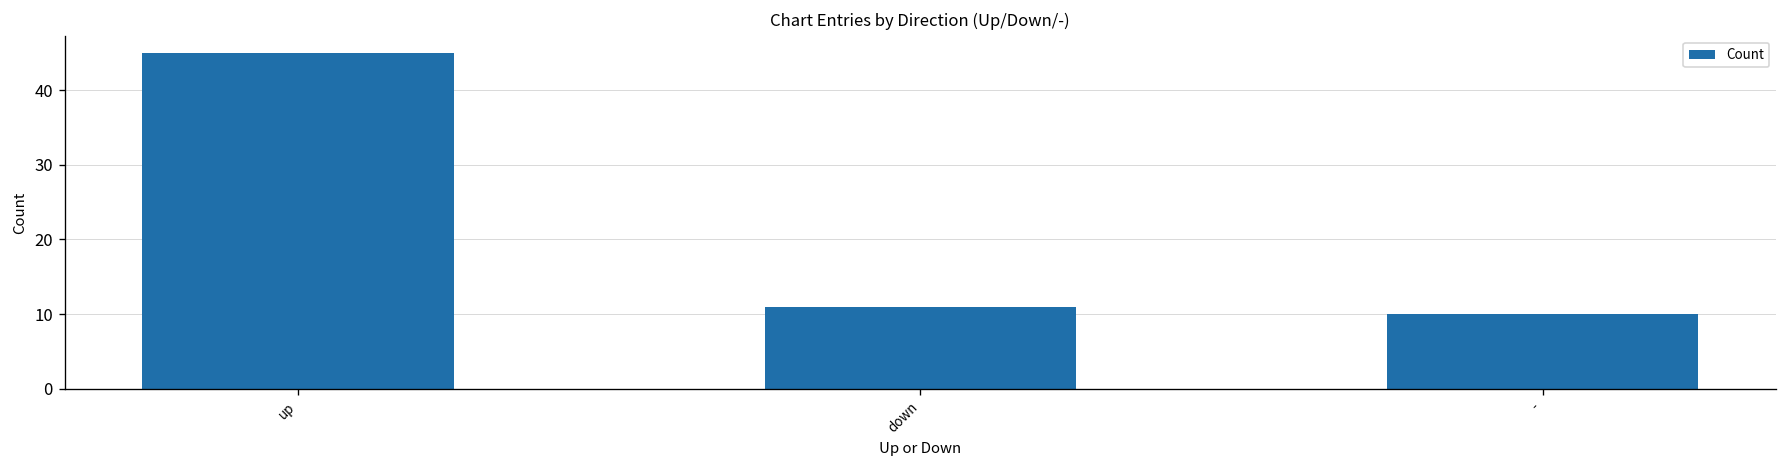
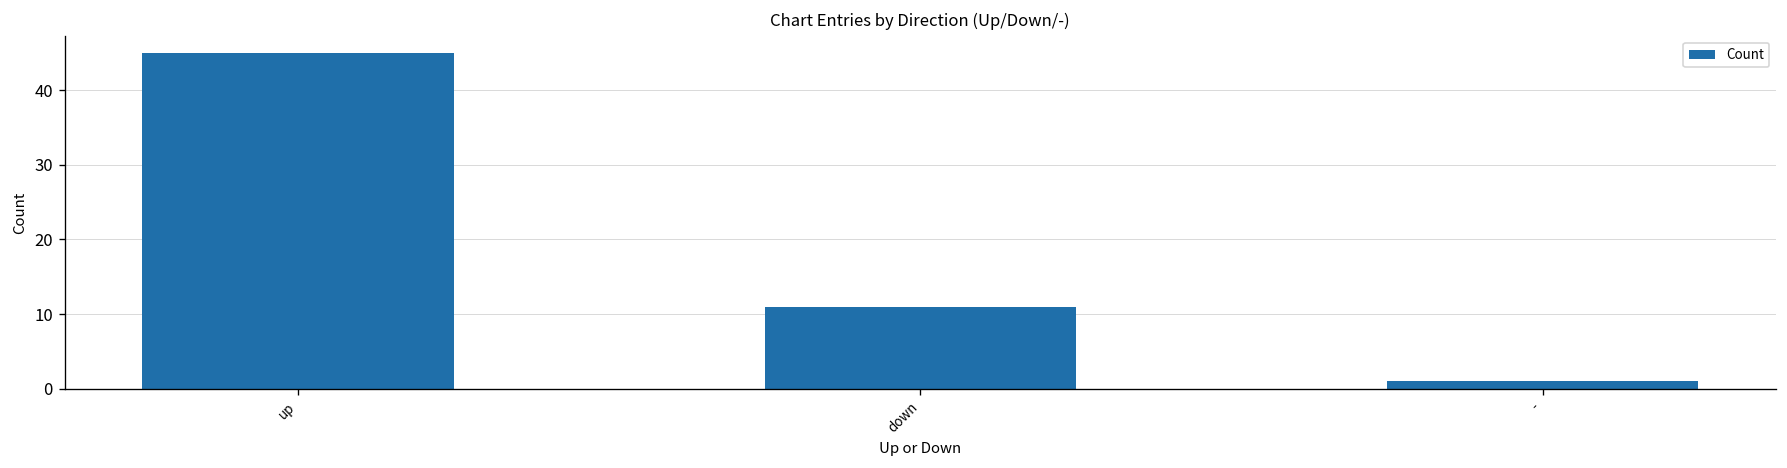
-: 10 -> 1
